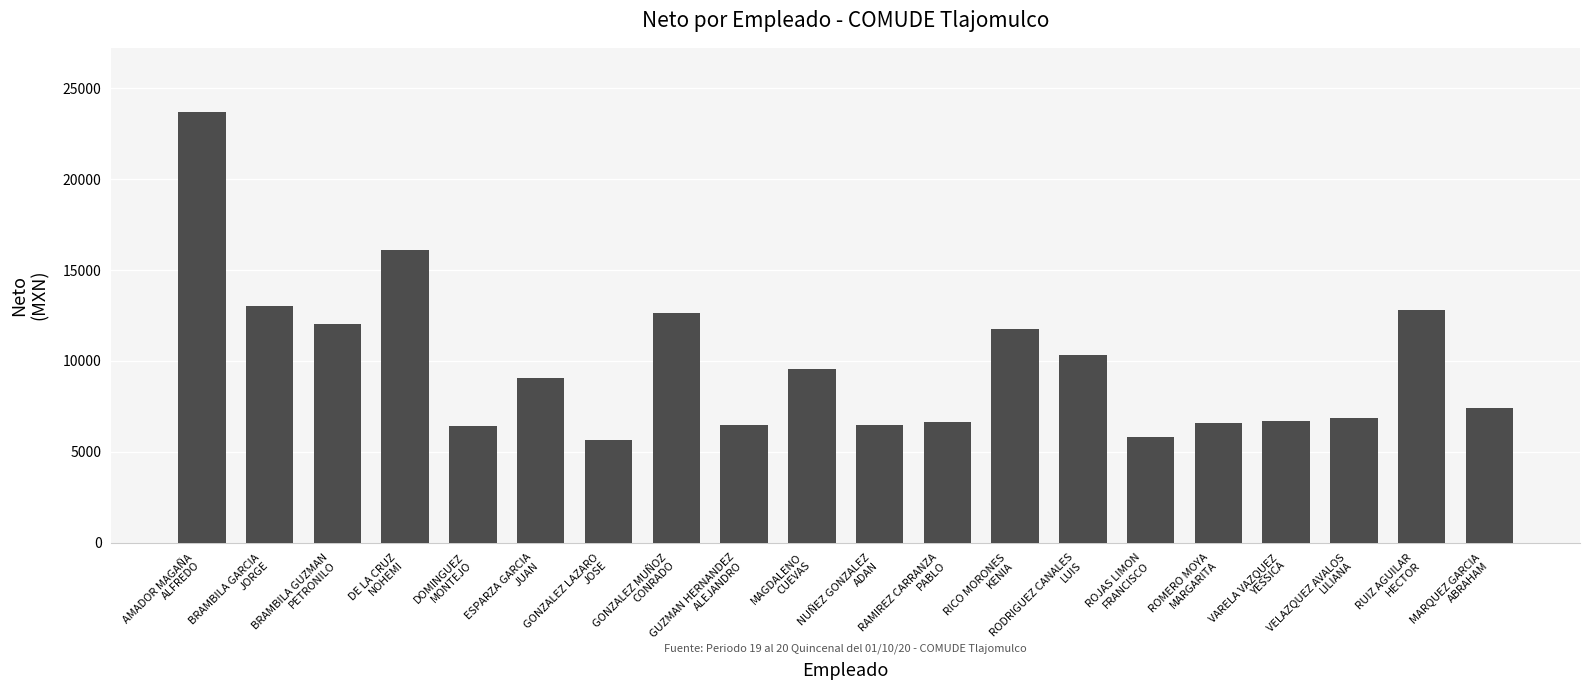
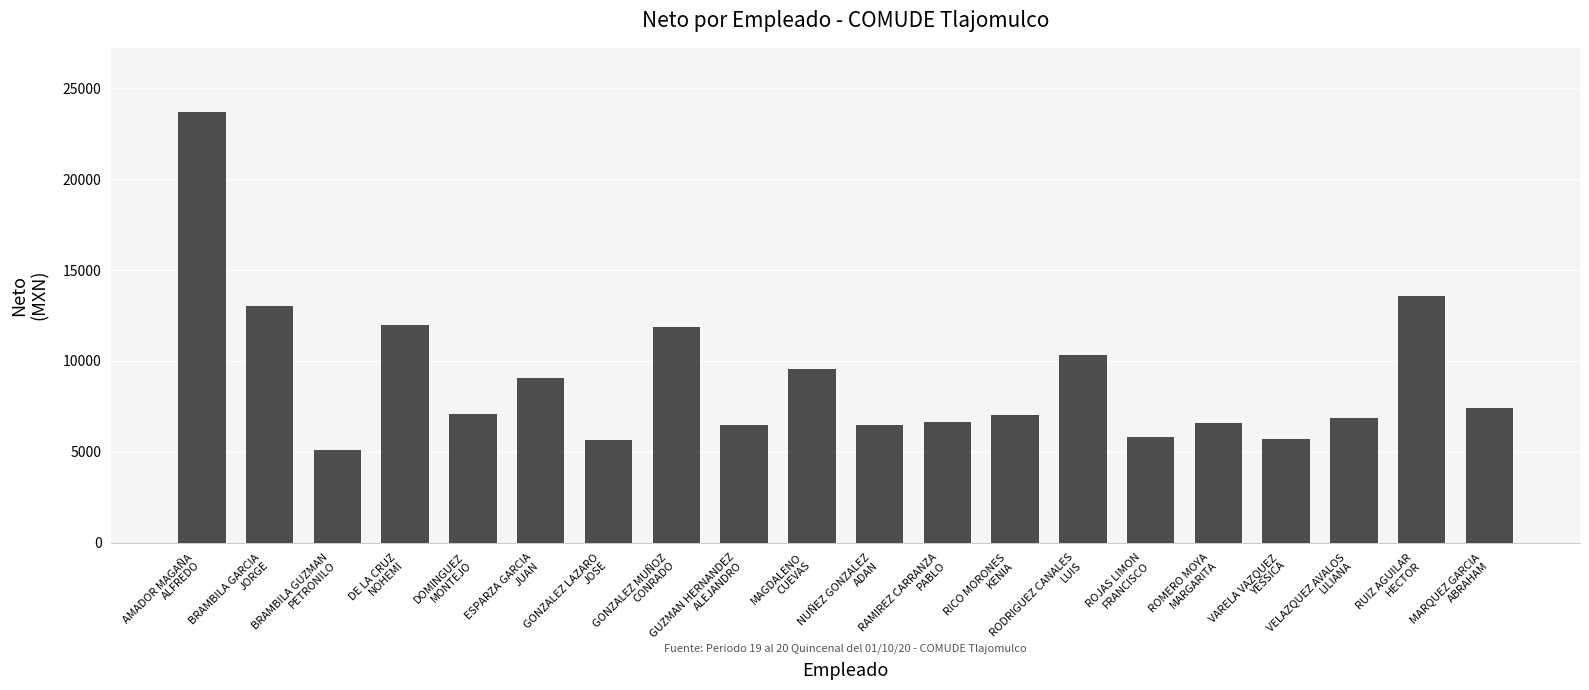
BRAMBILA GUZMAN PETRONILO: 12000 -> 5100
DE LA CRUZ NOHEMI: 16100 -> 12000
DOMINGUEZ MONTEJO: 6400 -> 7100
GONZALEZ MUÑOZ CONRADO: 12600 -> 11900
RICO MORONES KENIA: 11700 -> 7000
VARELA VAZQUEZ YESSICA: 6700 -> 5700
RUIZ AGUILAR HECTOR: 12800 -> 13500
